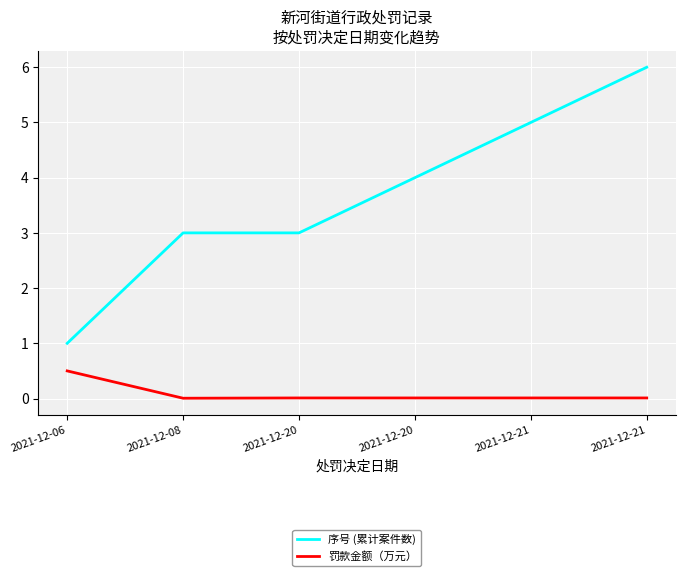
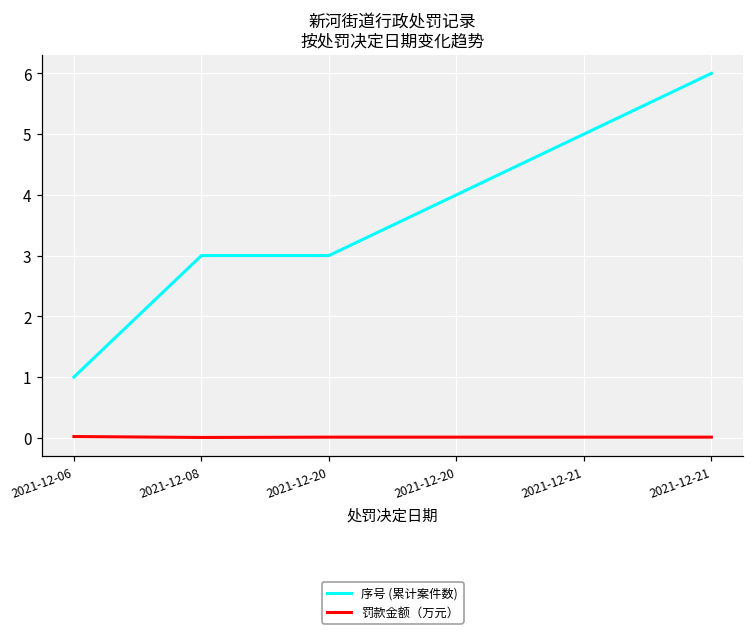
罚款金额（万元）, 2021-12-06: 0.5 -> 0.0
